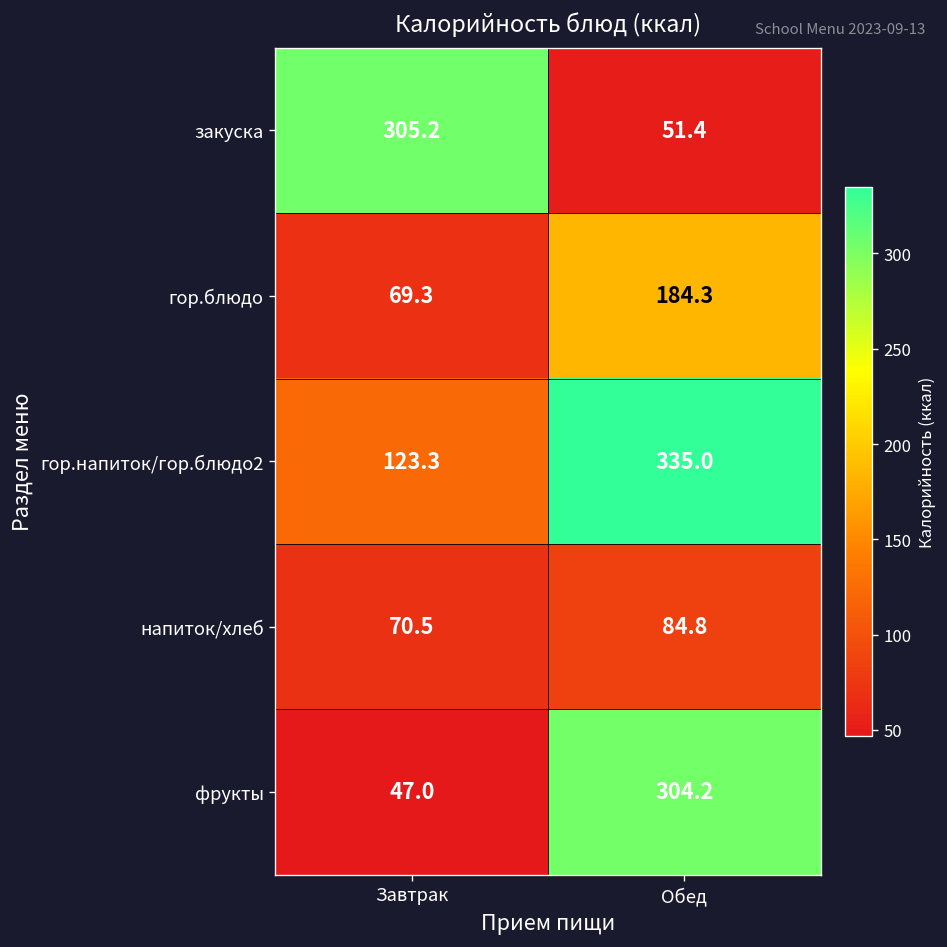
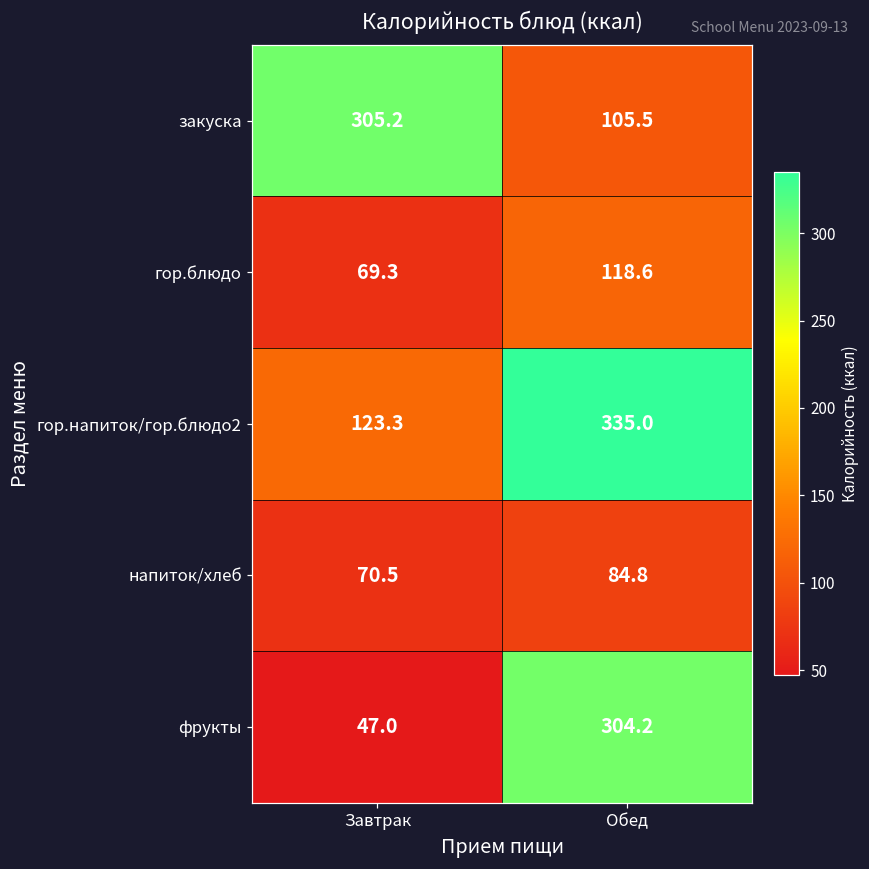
закуска, Обед: 51.4 -> 105.5
гор.блюдо, Обед: 184.3 -> 118.6
